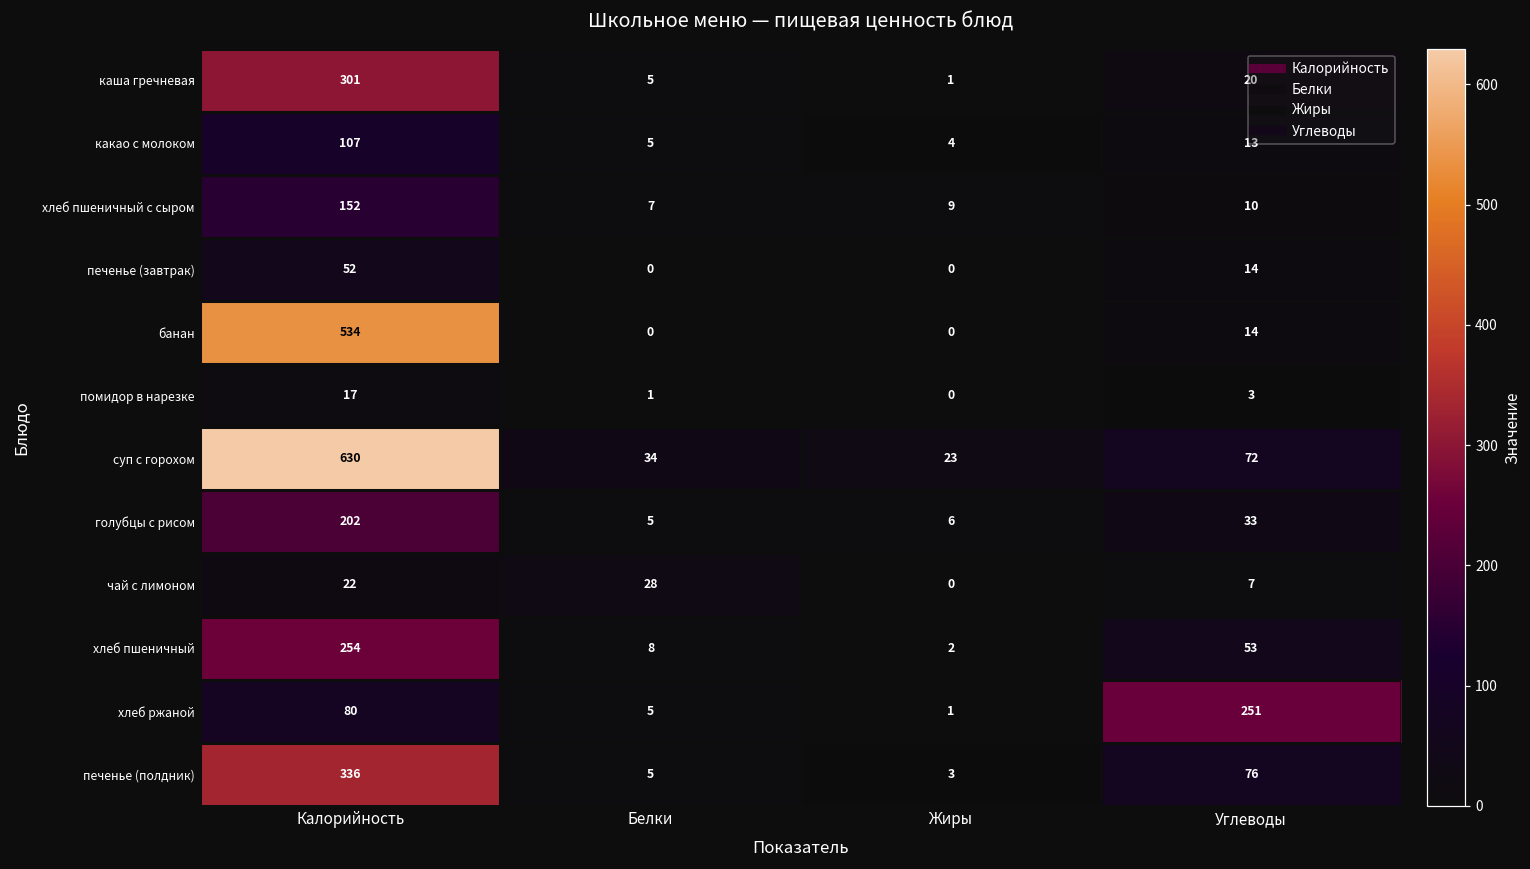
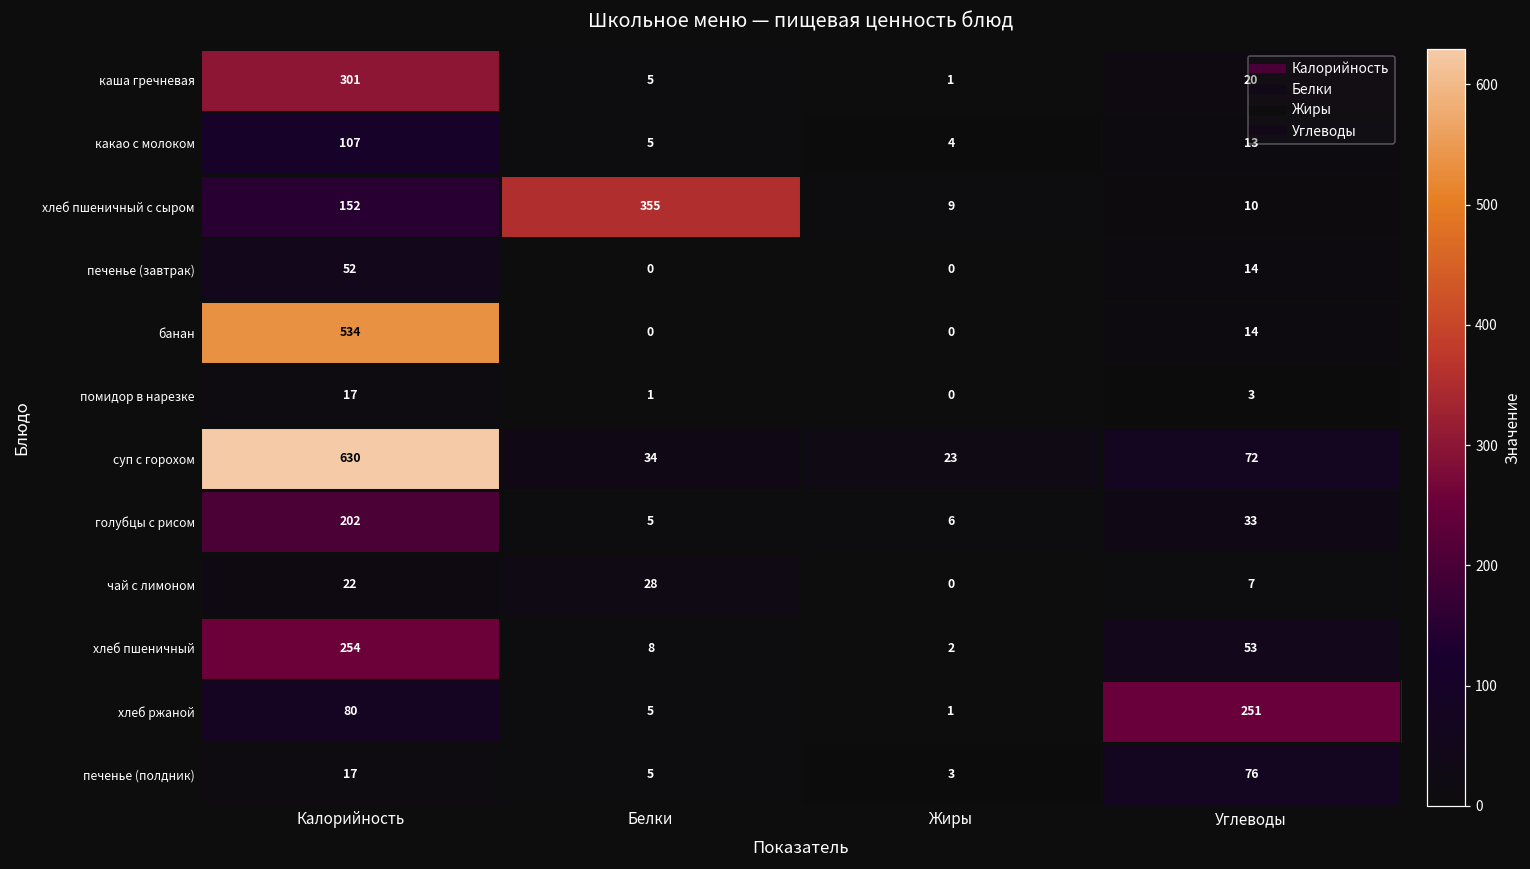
хлеб пшеничный с сыром, Белки: 7 -> 355
печенье (полдник), Калорийность: 336 -> 17
